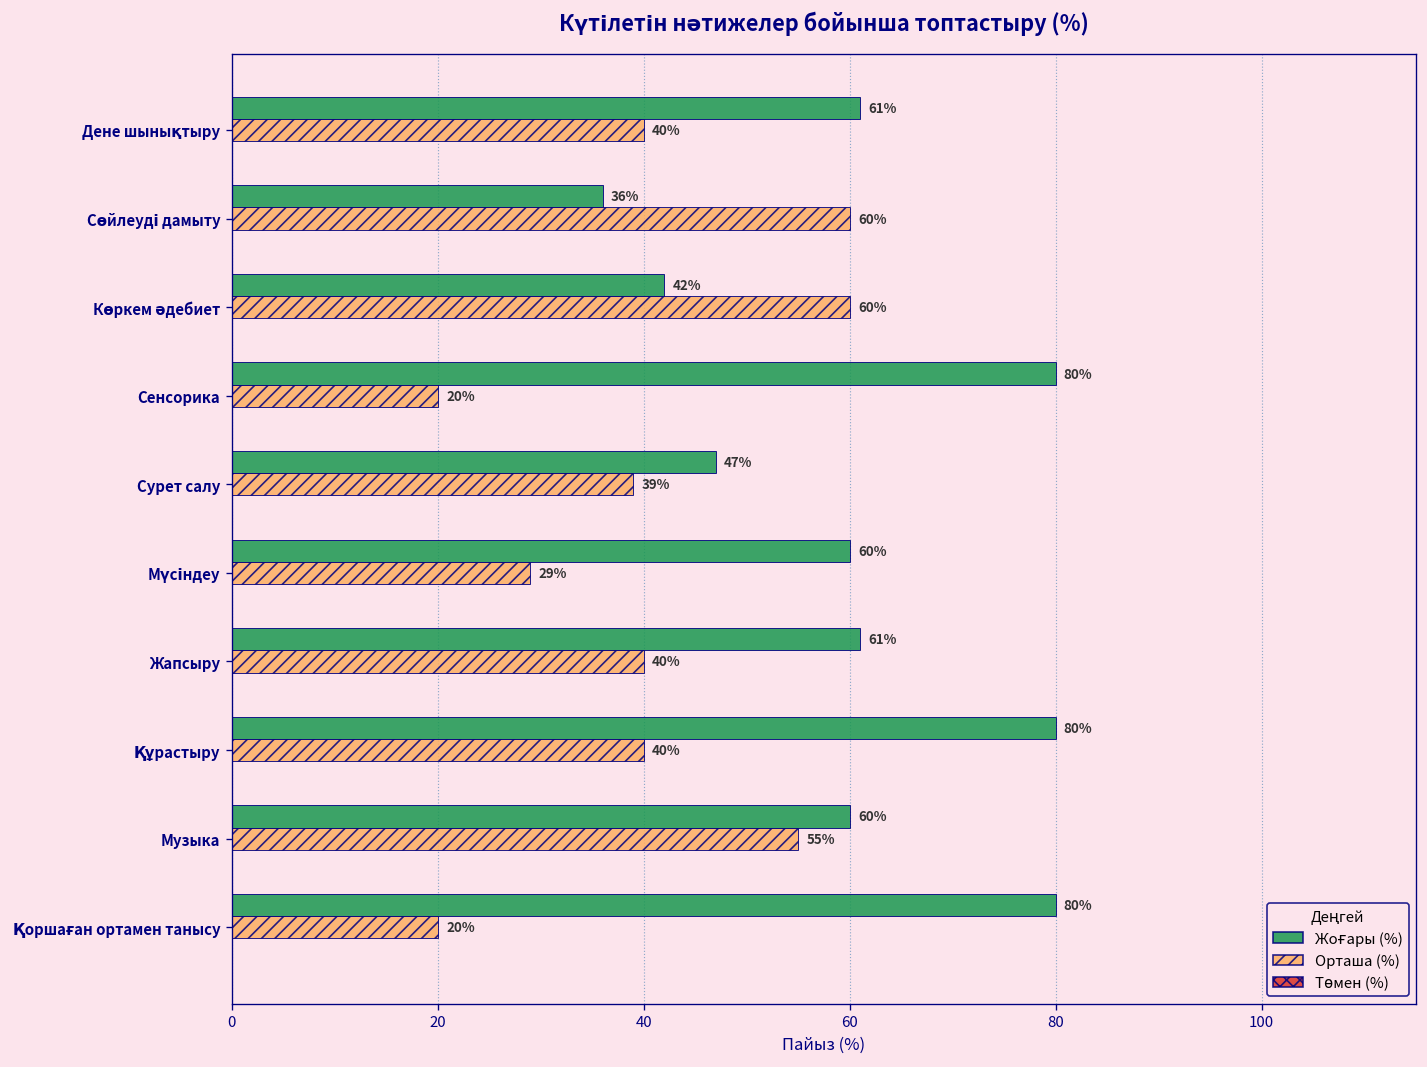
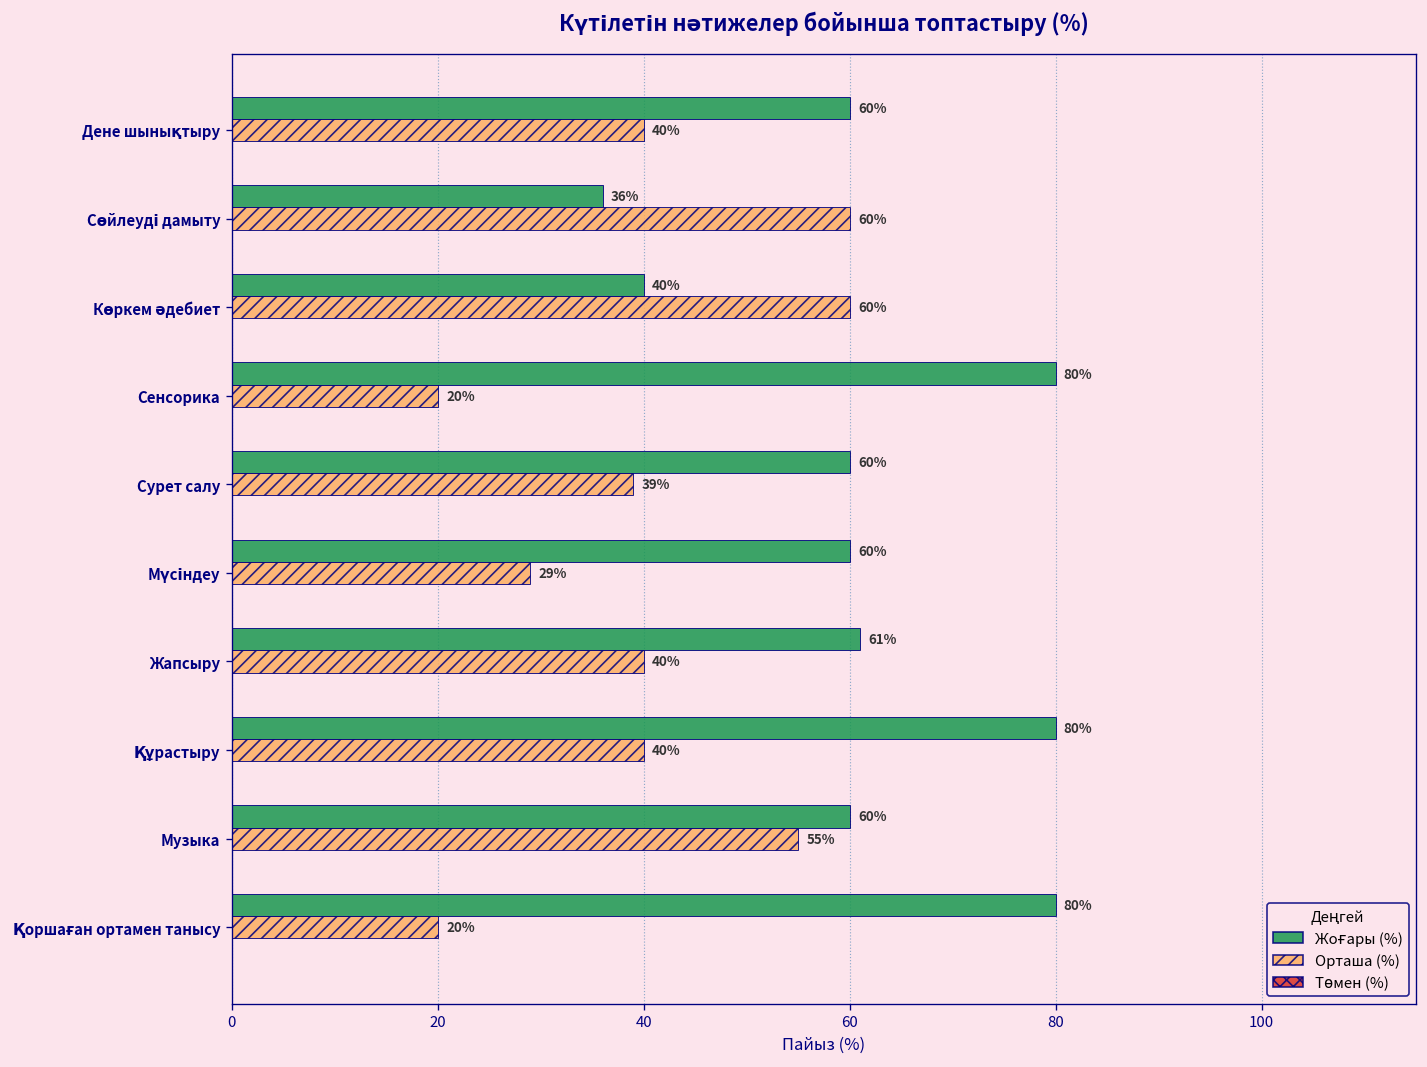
Жоғары (%), Дене шынықтыру: 61% -> 60%
Жоғары (%), Көркем әдебиет: 42% -> 40%
Жоғары (%), Сурет салу: 47% -> 60%
